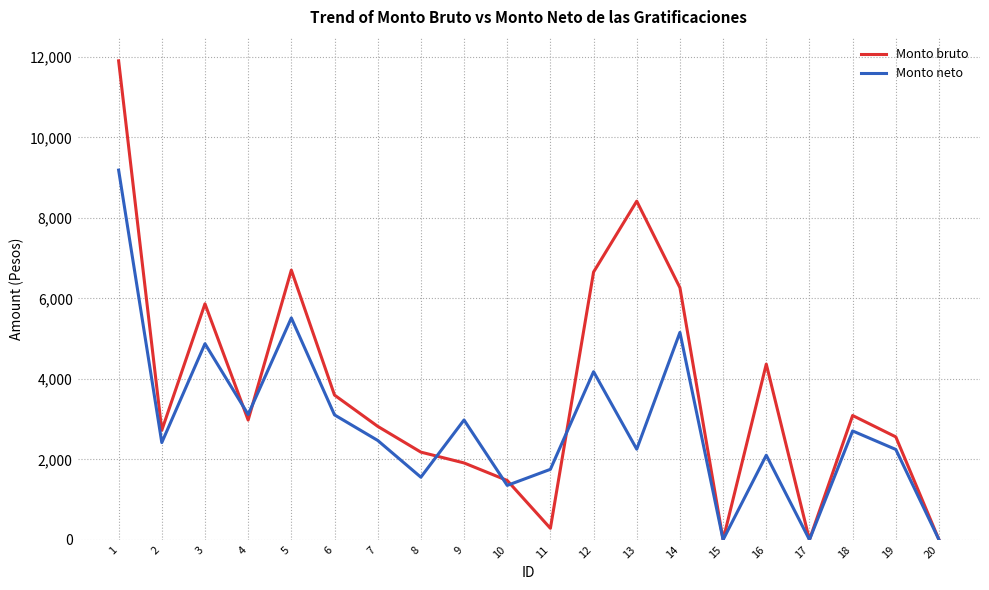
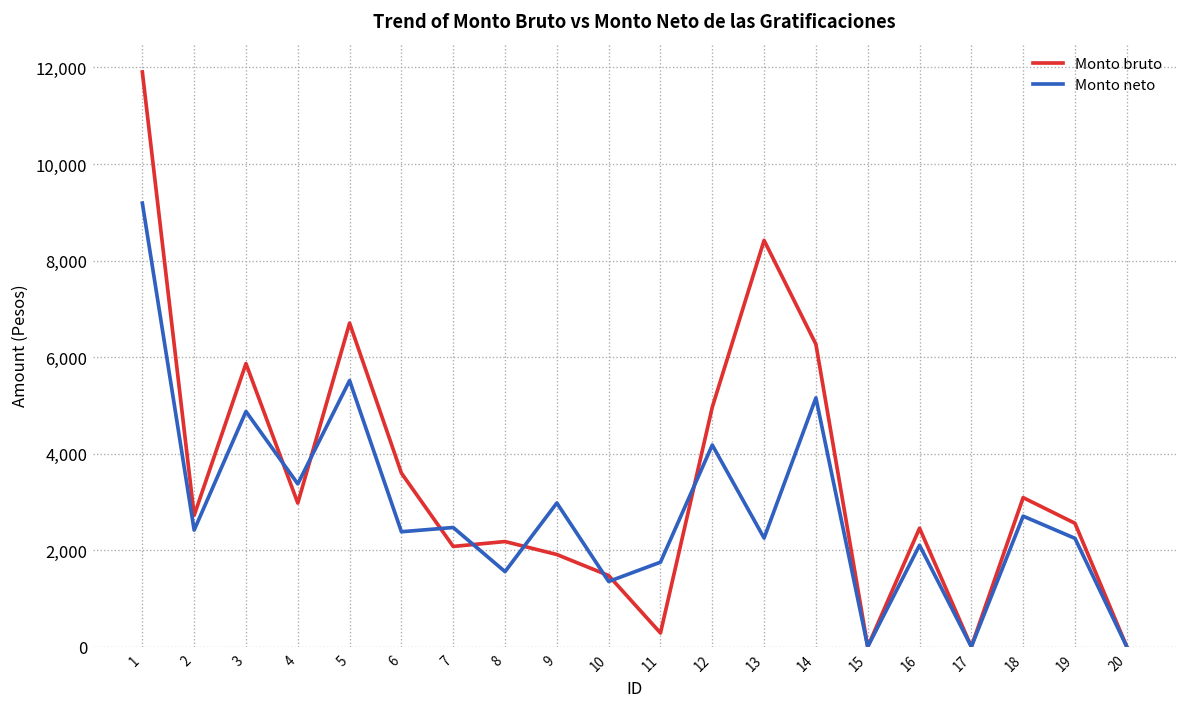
Monto neto, 4: 3,100 -> 3,400
Monto neto, 6: 3,100 -> 2,400
Monto bruto, 7: 2,800 -> 2,100
Monto bruto, 12: 6,700 -> 5,000
Monto bruto, 16: 4,400 -> 2,500
